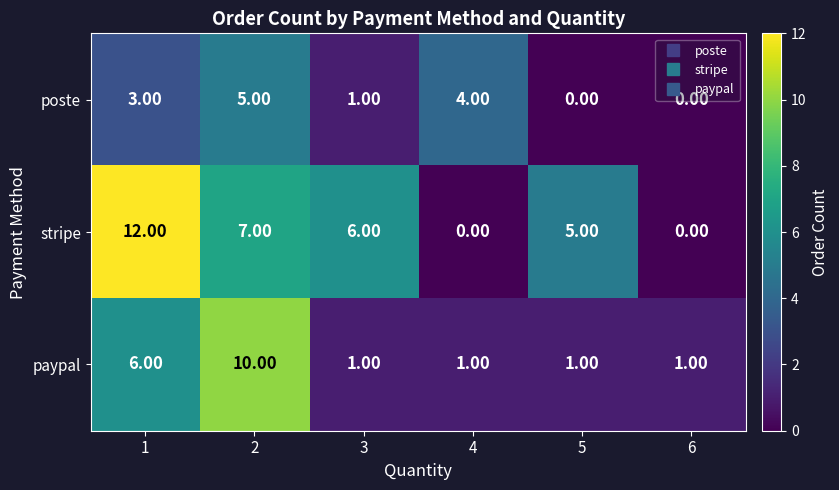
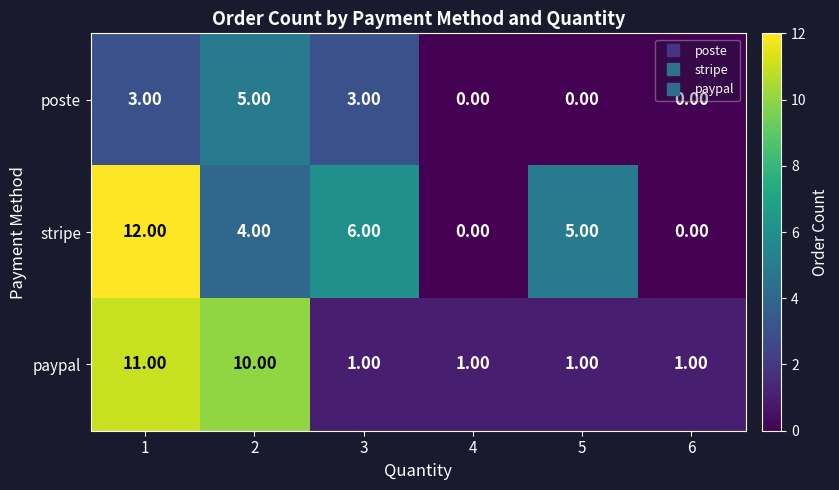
poste, 3: 1.00 -> 3.00
poste, 4: 4.00 -> 0.00
stripe, 2: 7.00 -> 4.00
paypal, 1: 6.00 -> 11.00
